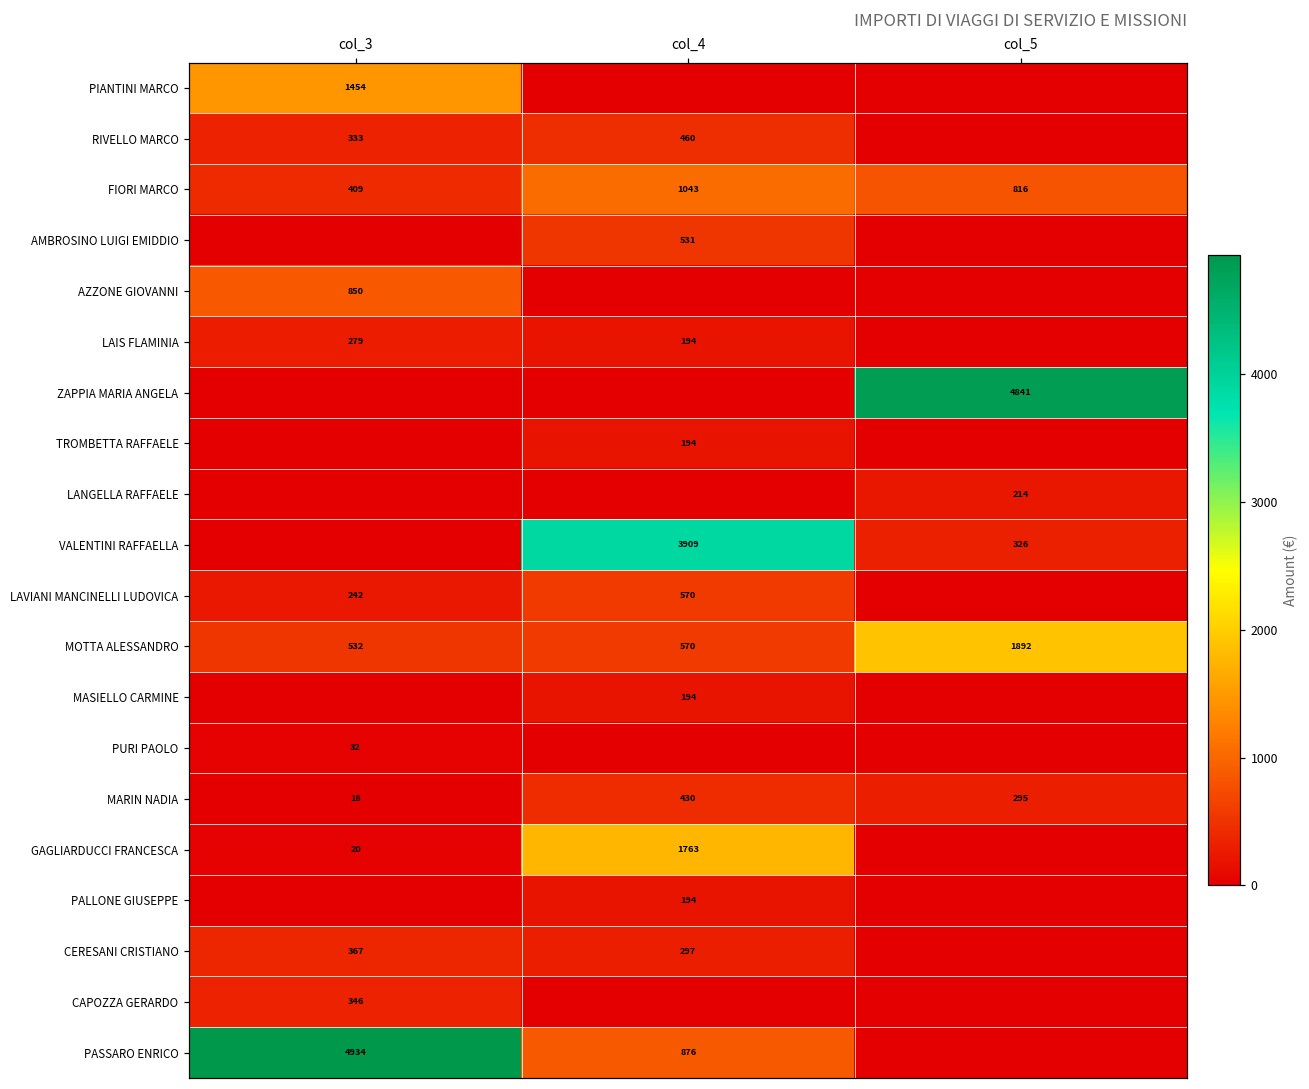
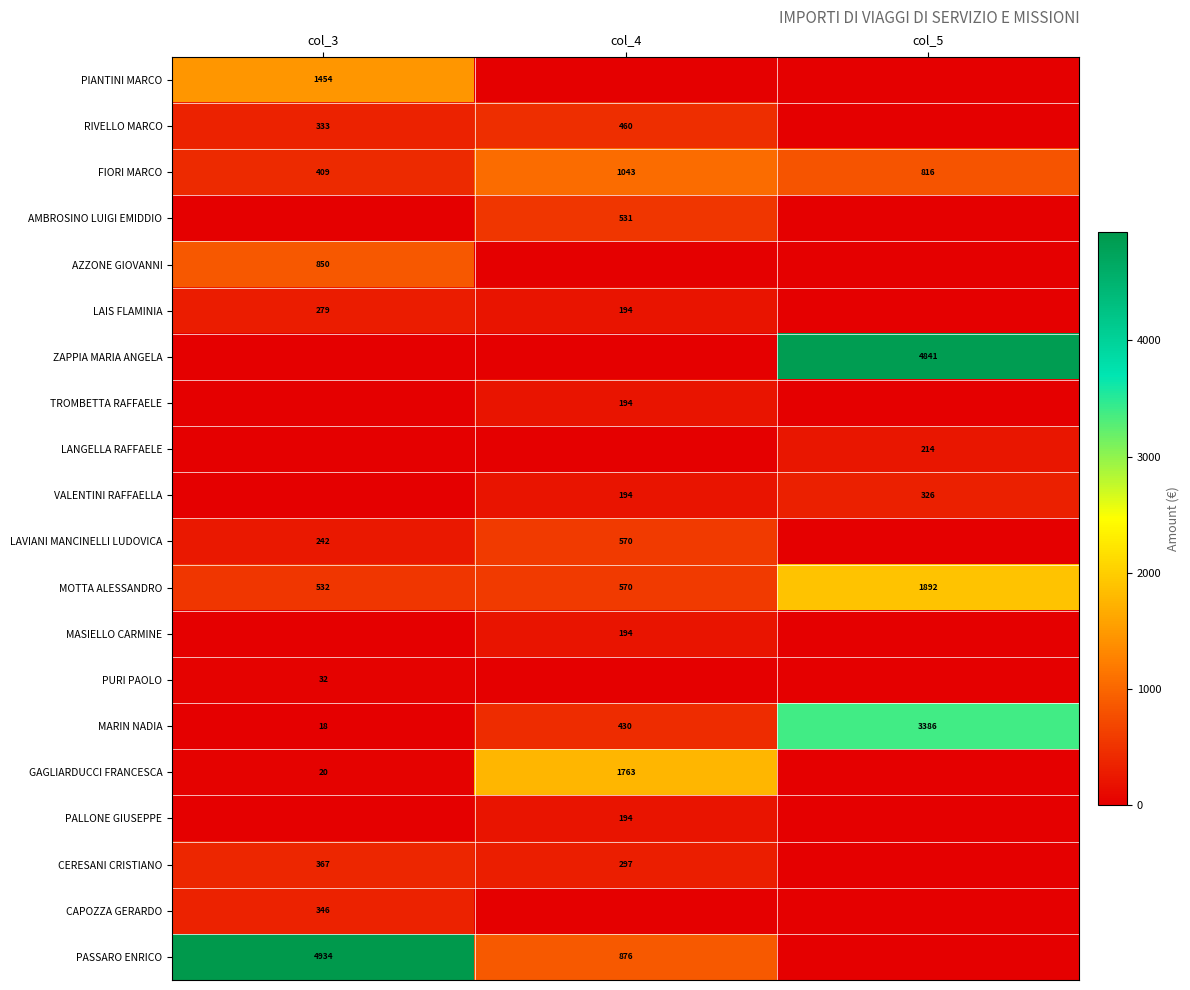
VALENTINI RAFFAELLA, col_4: 3909 -> 194
MARIN NADIA, col_5: 295 -> 3386
